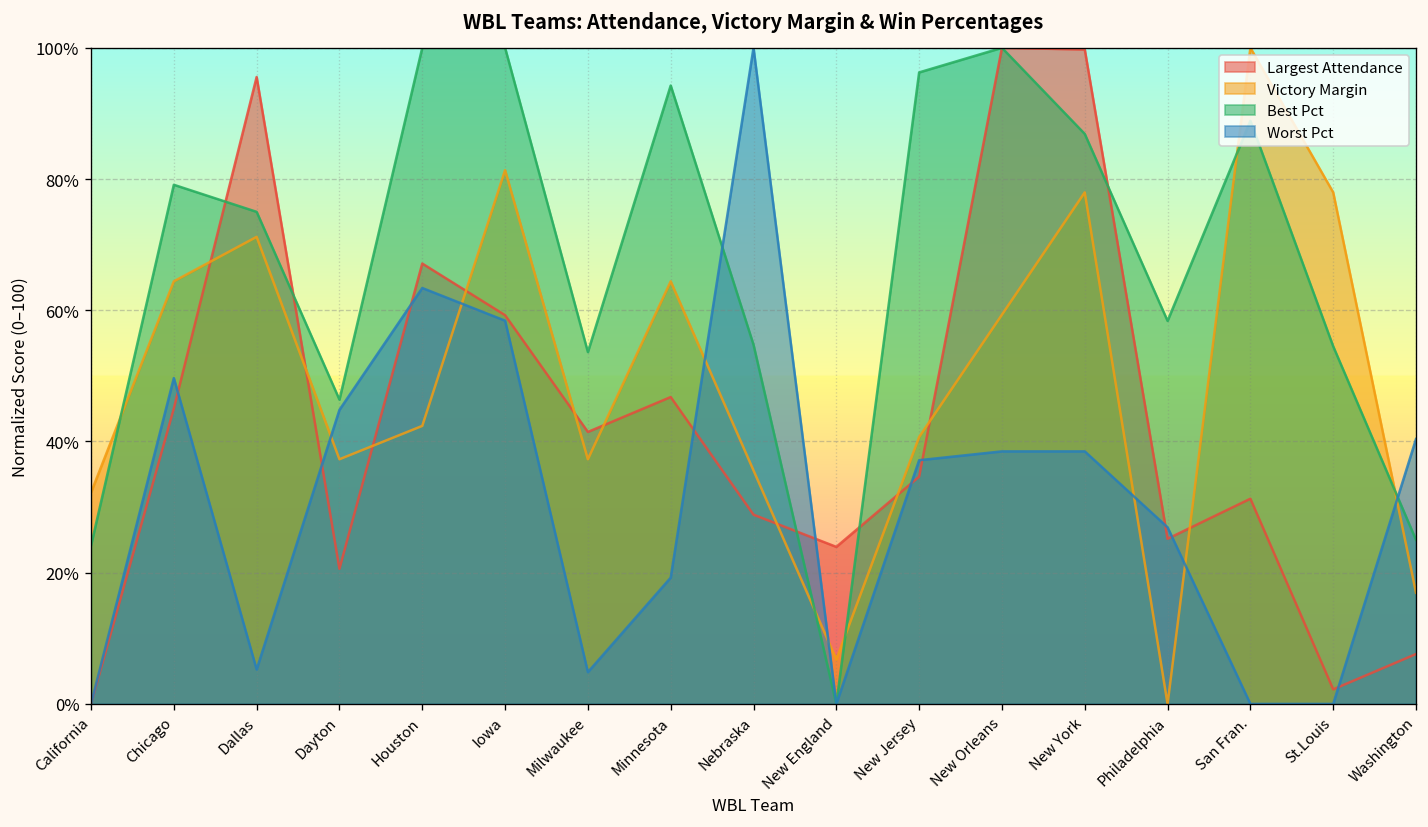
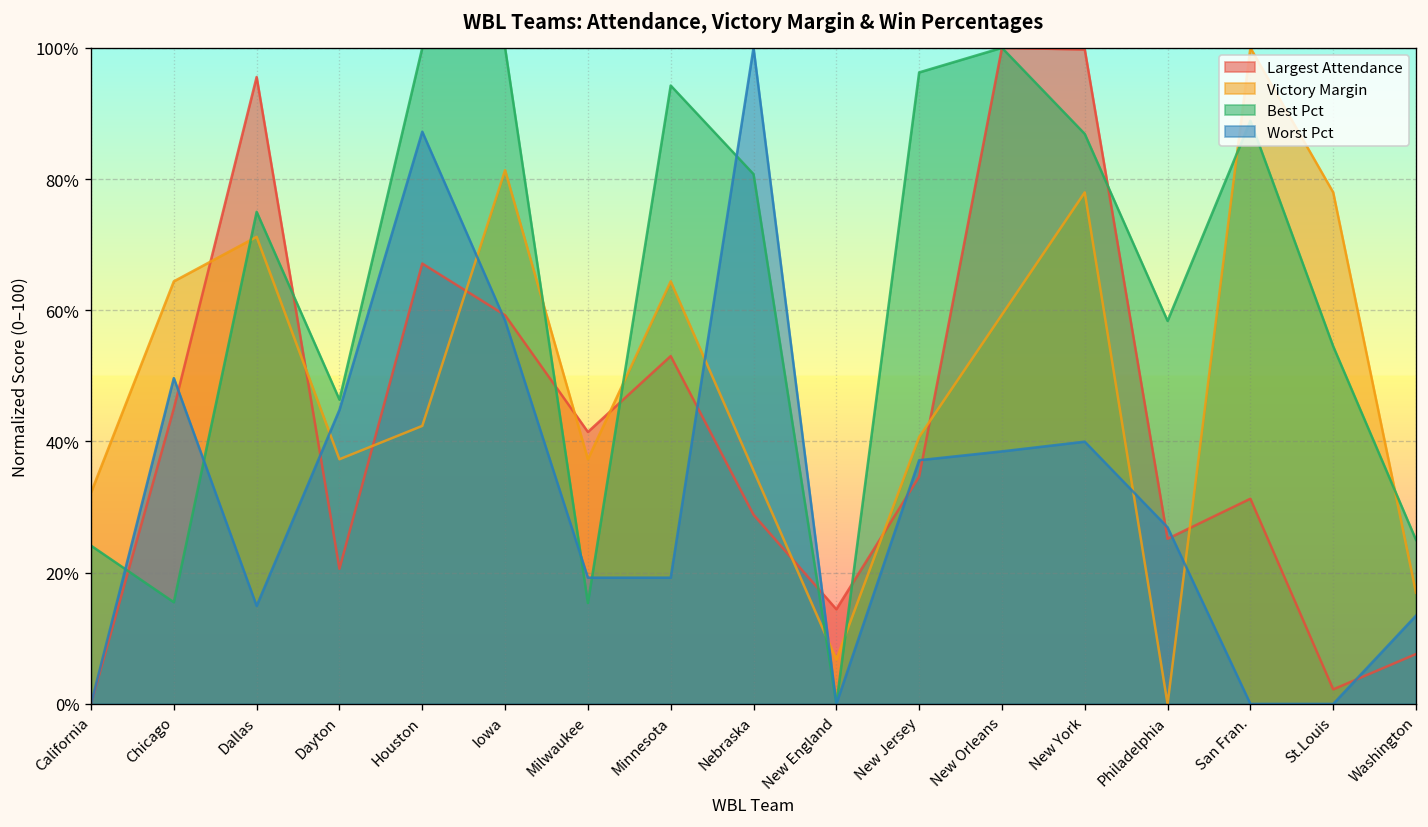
Best Pct, Chicago: 79% -> 16%
Worst Pct, Dallas: 5% -> 15%
Worst Pct, Houston: 63% -> 87%
Best Pct, Milwaukee: 54% -> 15%
Worst Pct, Milwaukee: 5% -> 19%
Largest Attendance, Minnesota: 47% -> 53%
Best Pct, Nebraska: 55% -> 81%
Largest Attendance, New England: 24% -> 14%
Worst Pct, New York: 38% -> 40%
Worst Pct, Washington: 40% -> 13%
